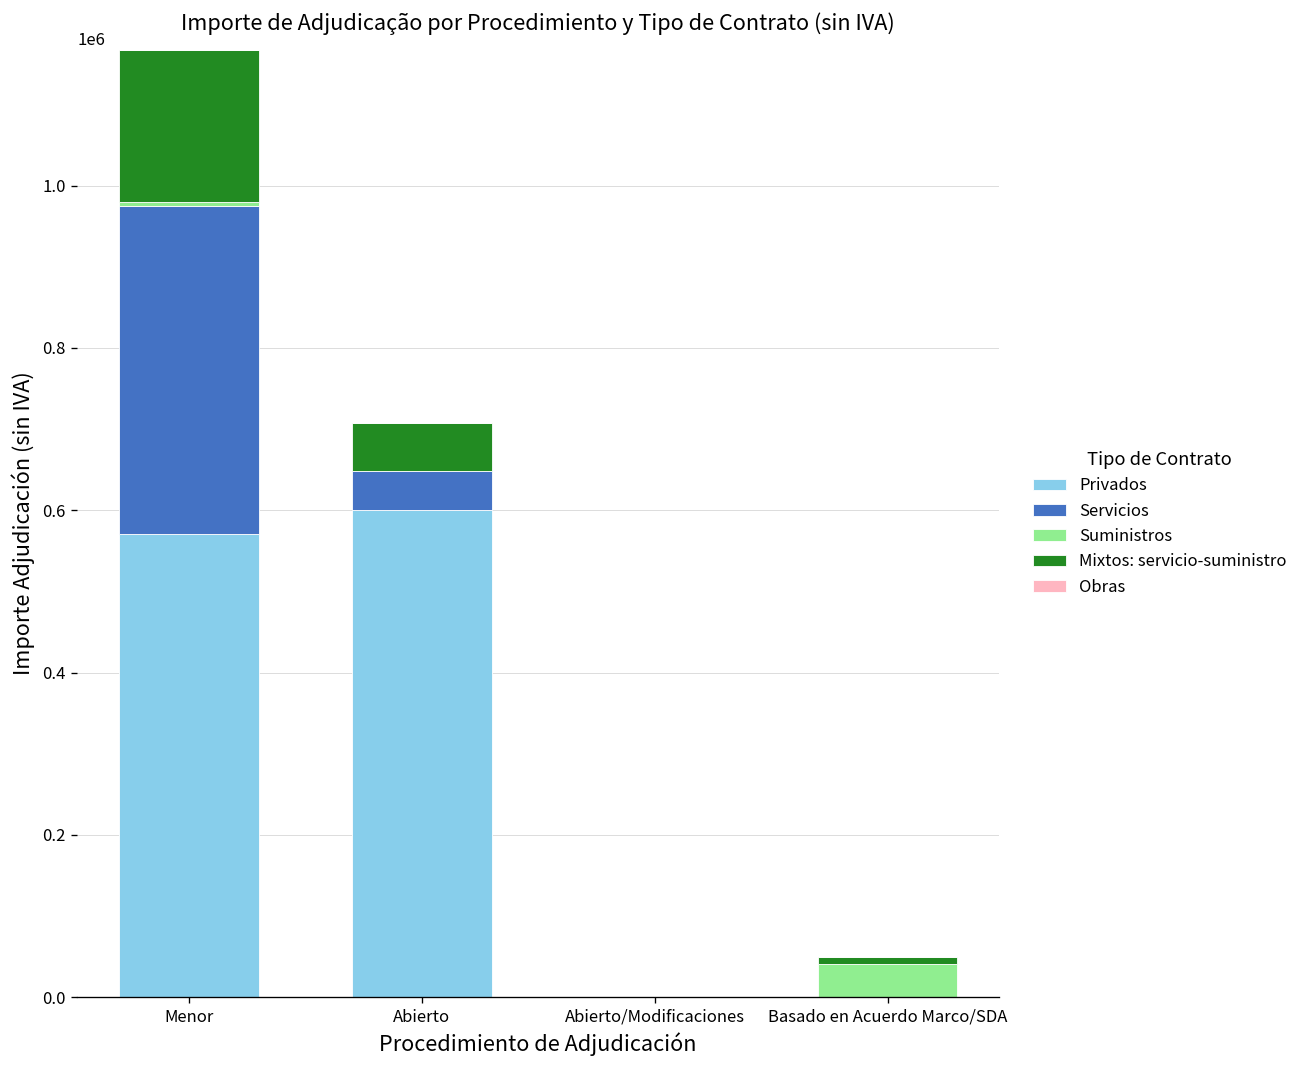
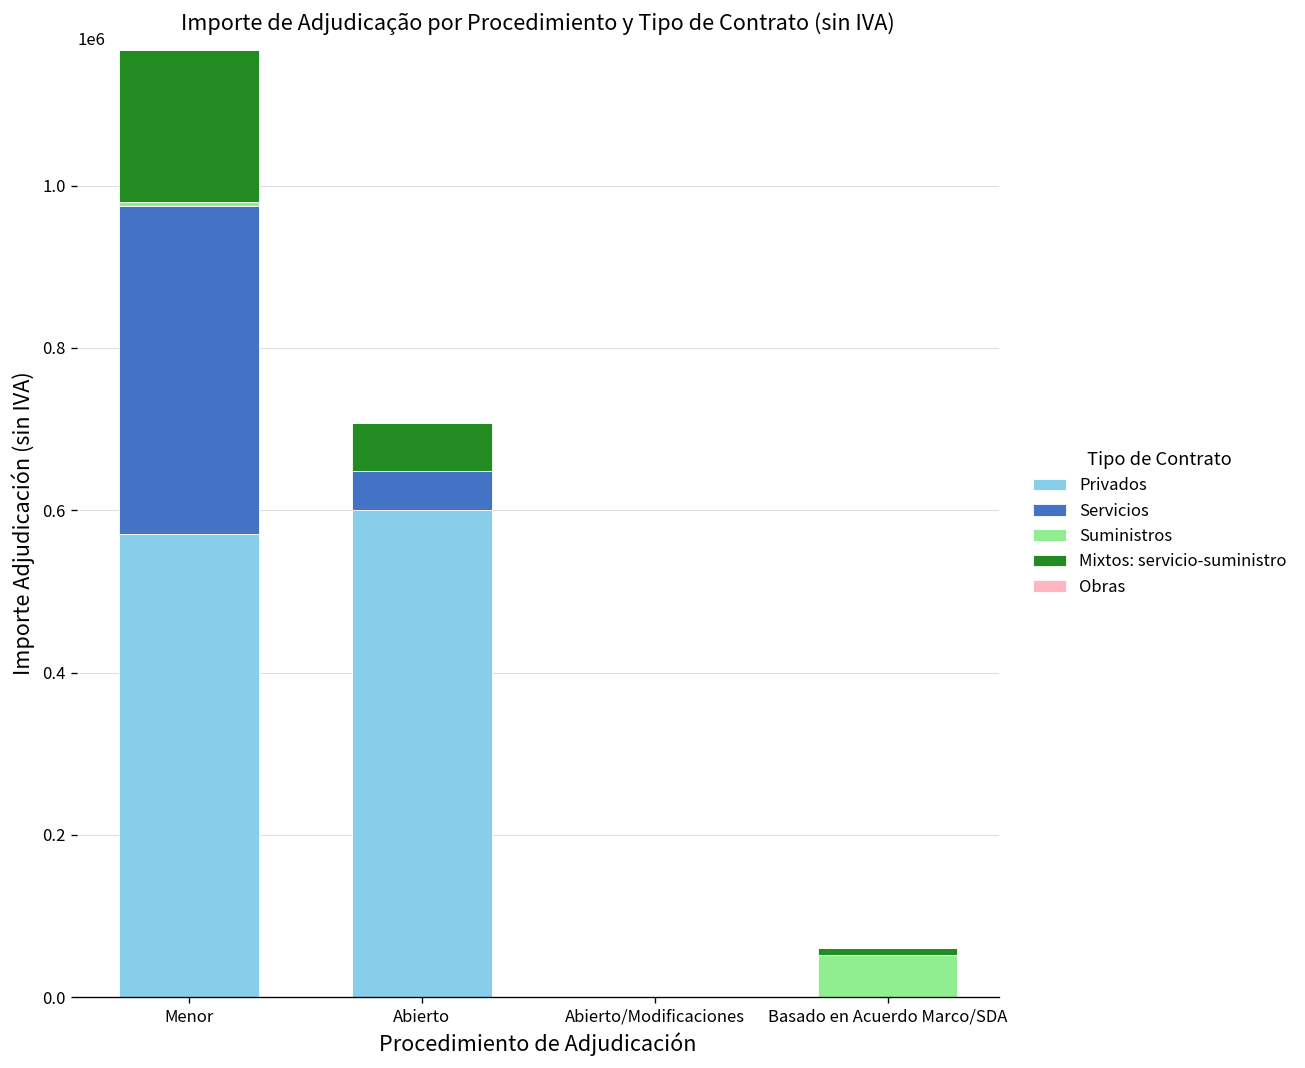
Suministros, Basado en Acuerdo Marco/SDA: 40000 -> 50000
